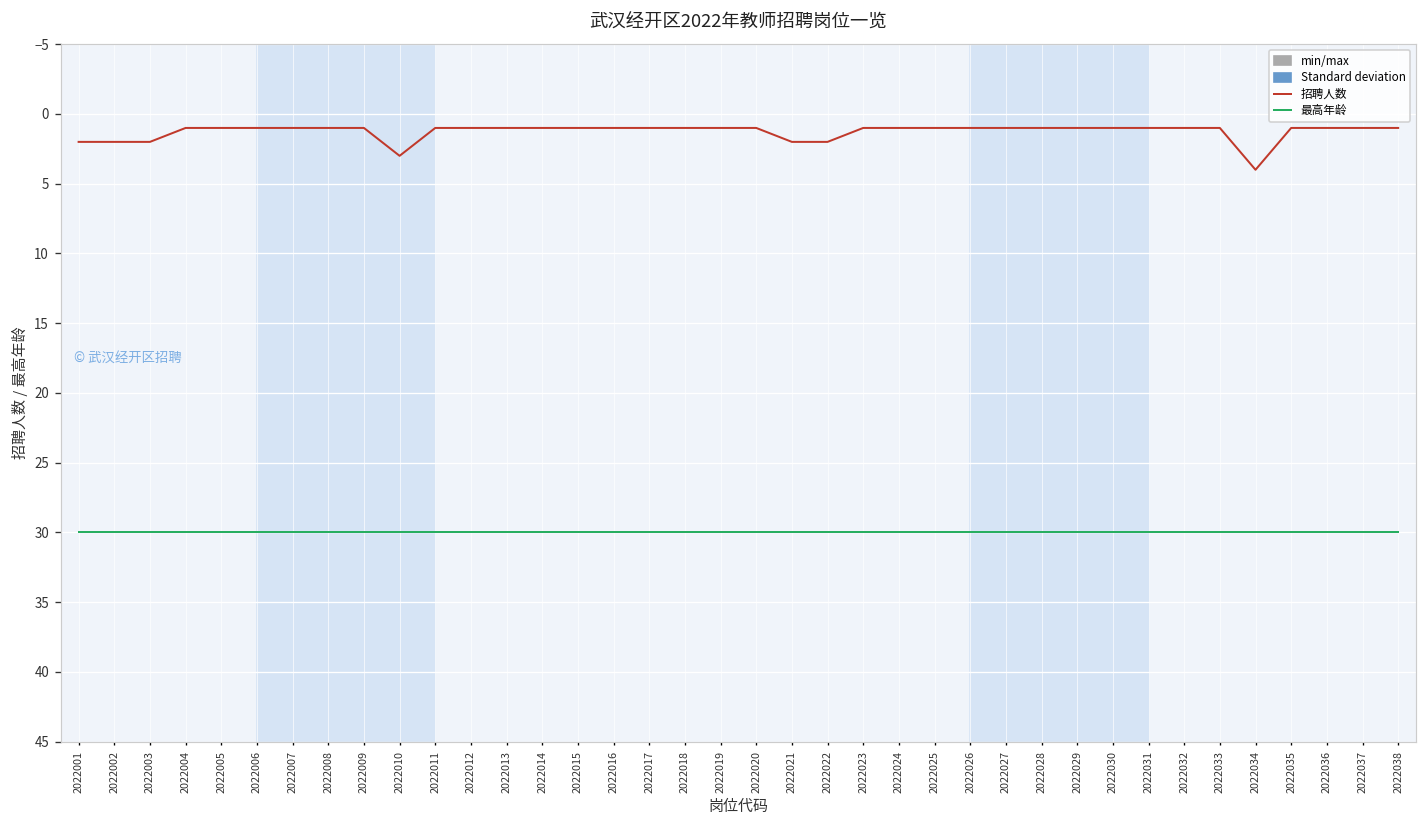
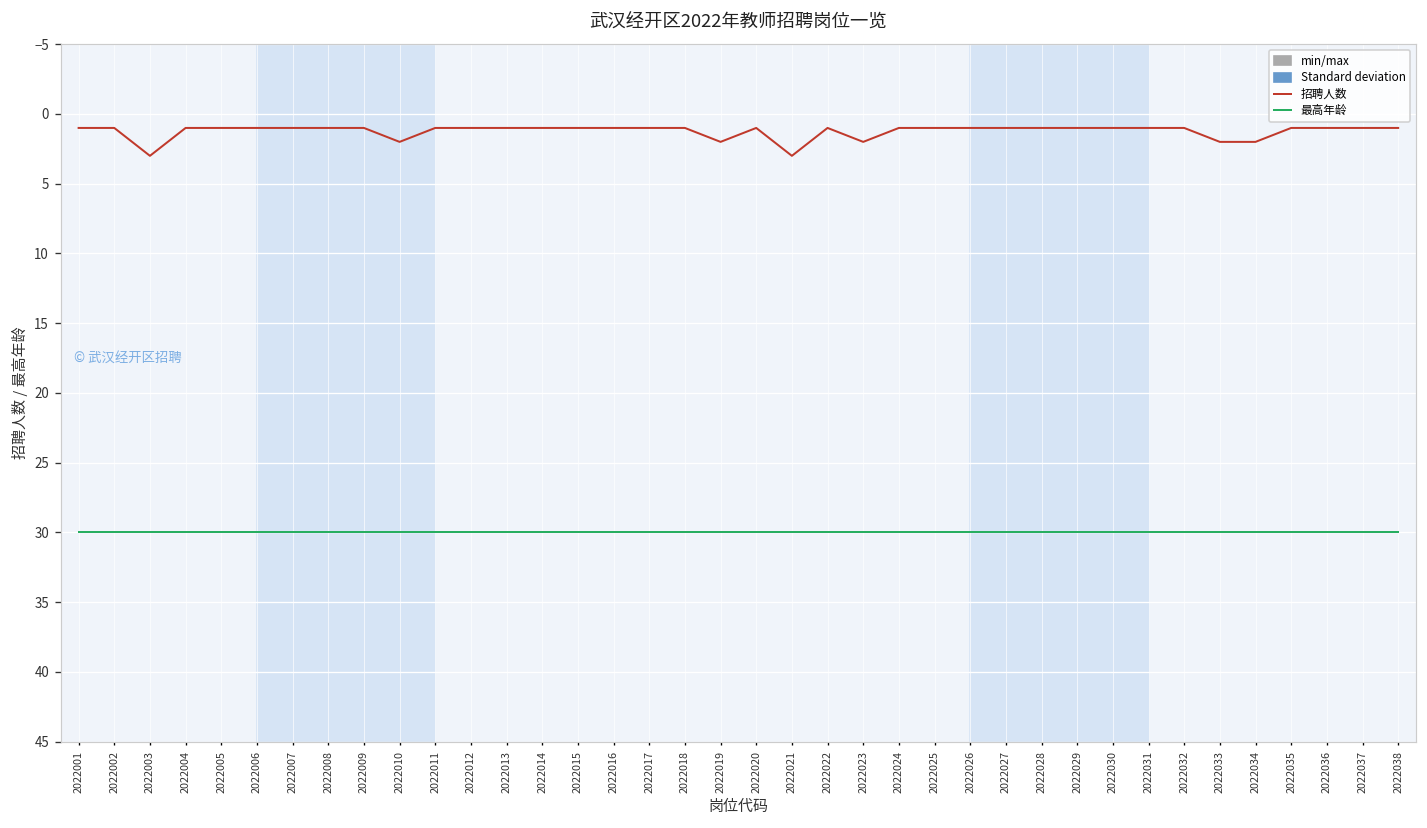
招聘人数, 2022001: 2 -> 1
招聘人数, 2022002: 2 -> 1
招聘人数, 2022003: 2 -> 3
招聘人数, 2022010: 3 -> 2
招聘人数, 2022019: 1 -> 2
招聘人数, 2022021: 2 -> 3
招聘人数, 2022022: 2 -> 1
招聘人数, 2022023: 1 -> 2
招聘人数, 2022033: 1 -> 2
招聘人数, 2022034: 4 -> 2
